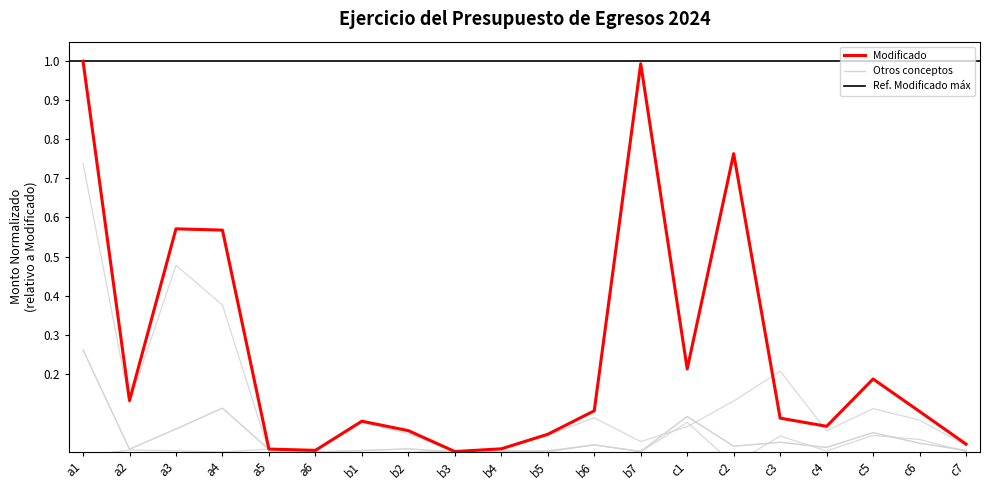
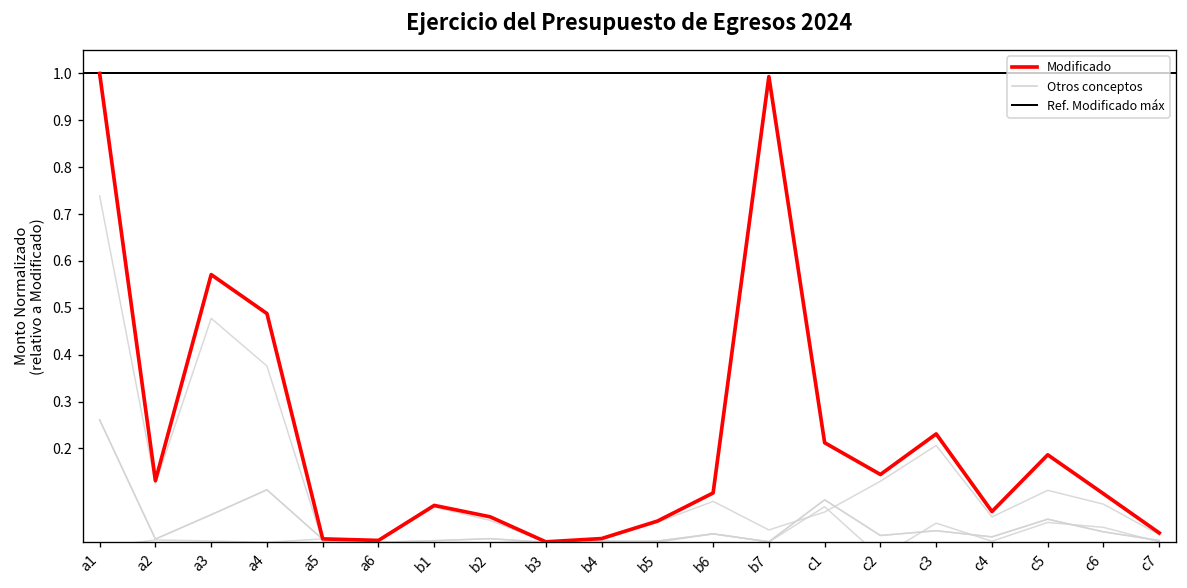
Modificado, a4: 0.57 -> 0.49
Modificado, c2: 0.76 -> 0.14
Modificado, c3: 0.09 -> 0.23
